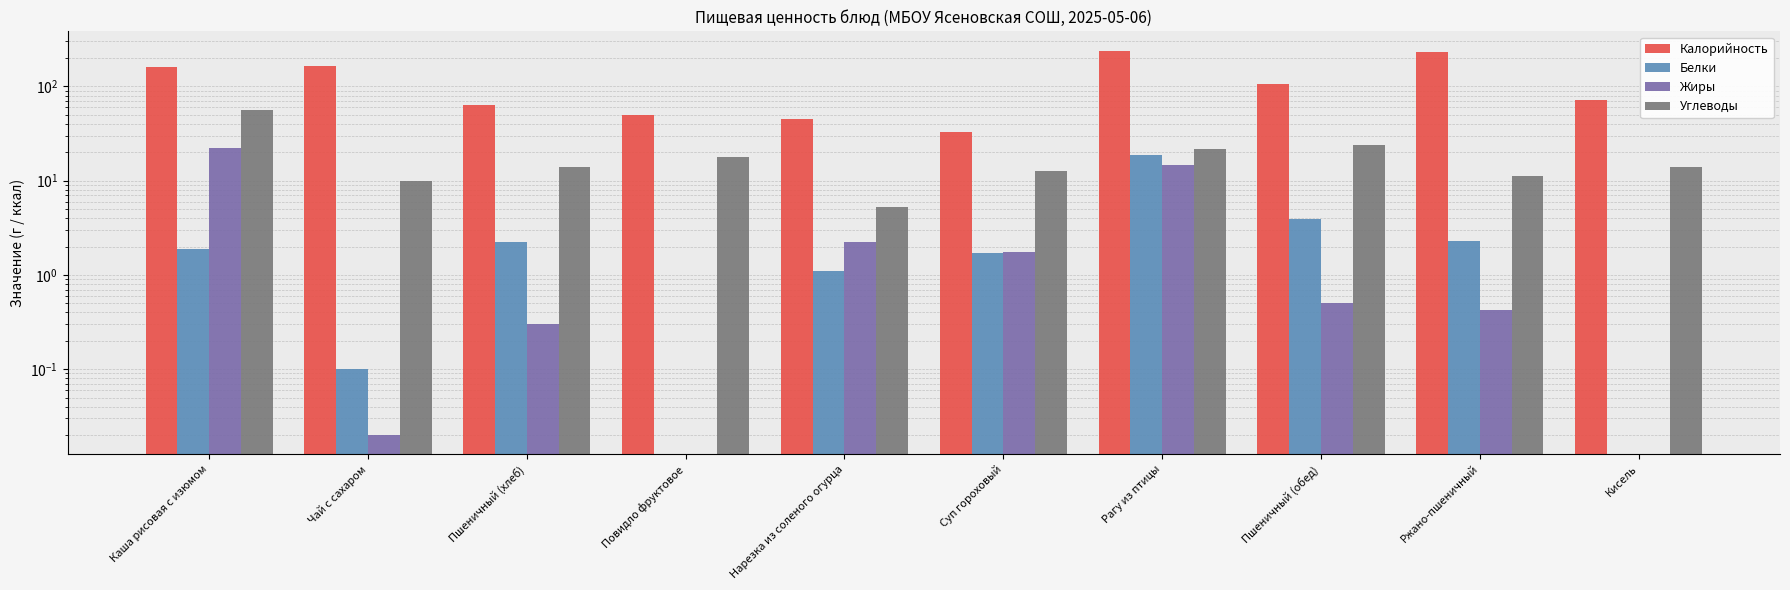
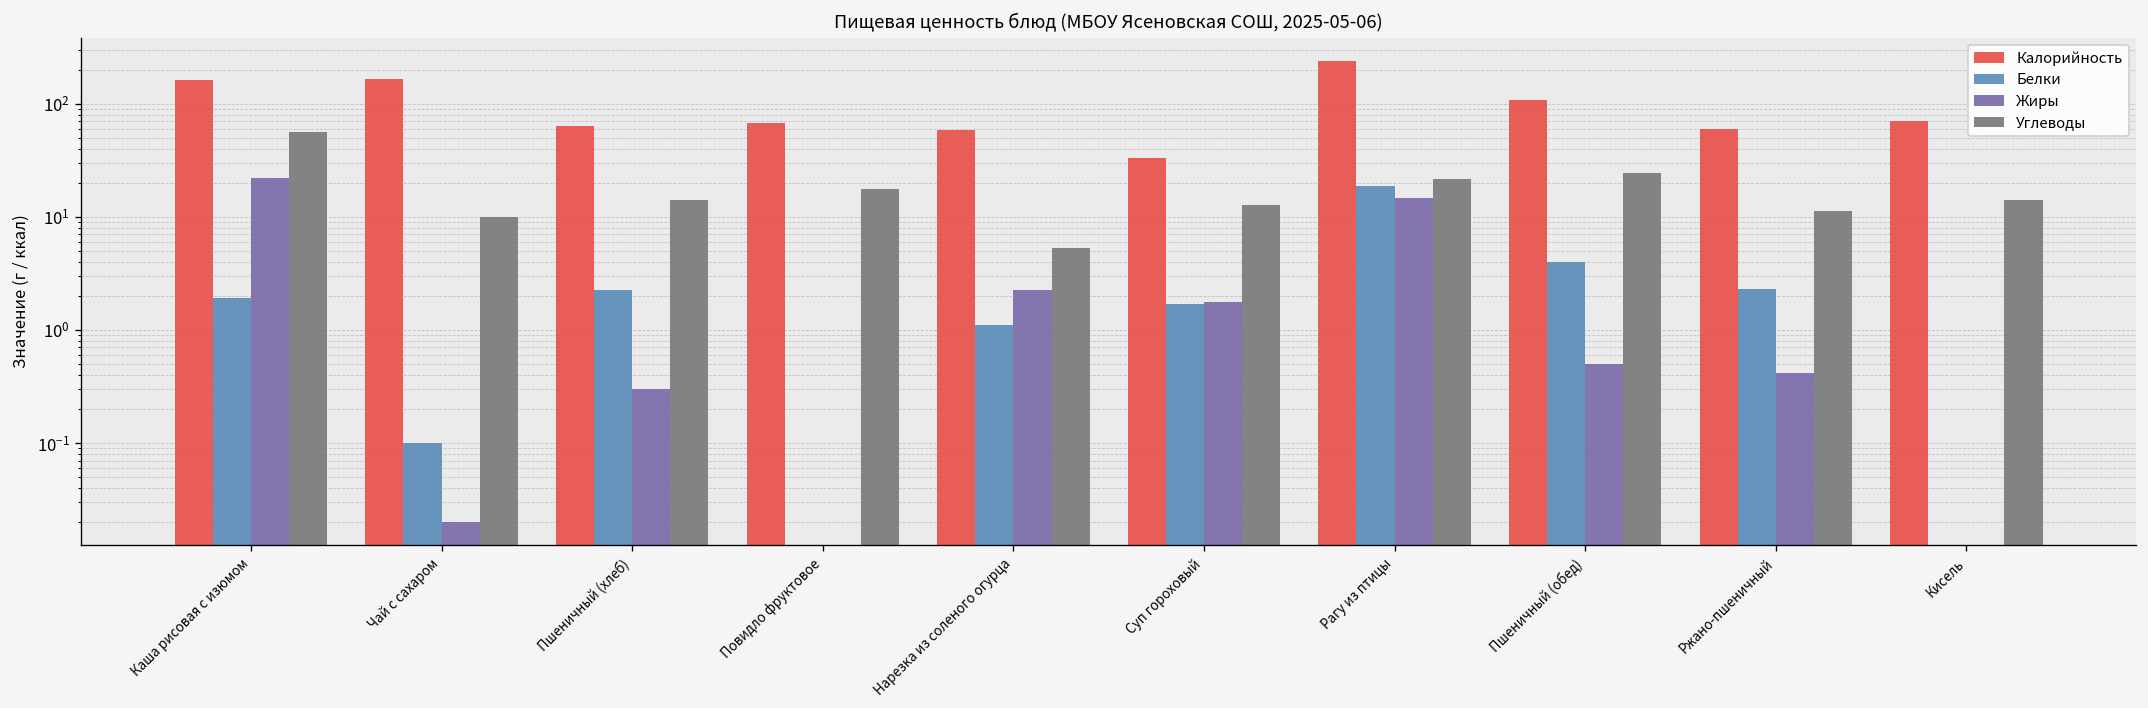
Калорийность, Повидло фруктовое: 50 -> 70
Калорийность, Нарезка из соленого огурца: 50 -> 60
Калорийность, Ржано-пшеничный: 230 -> 60
